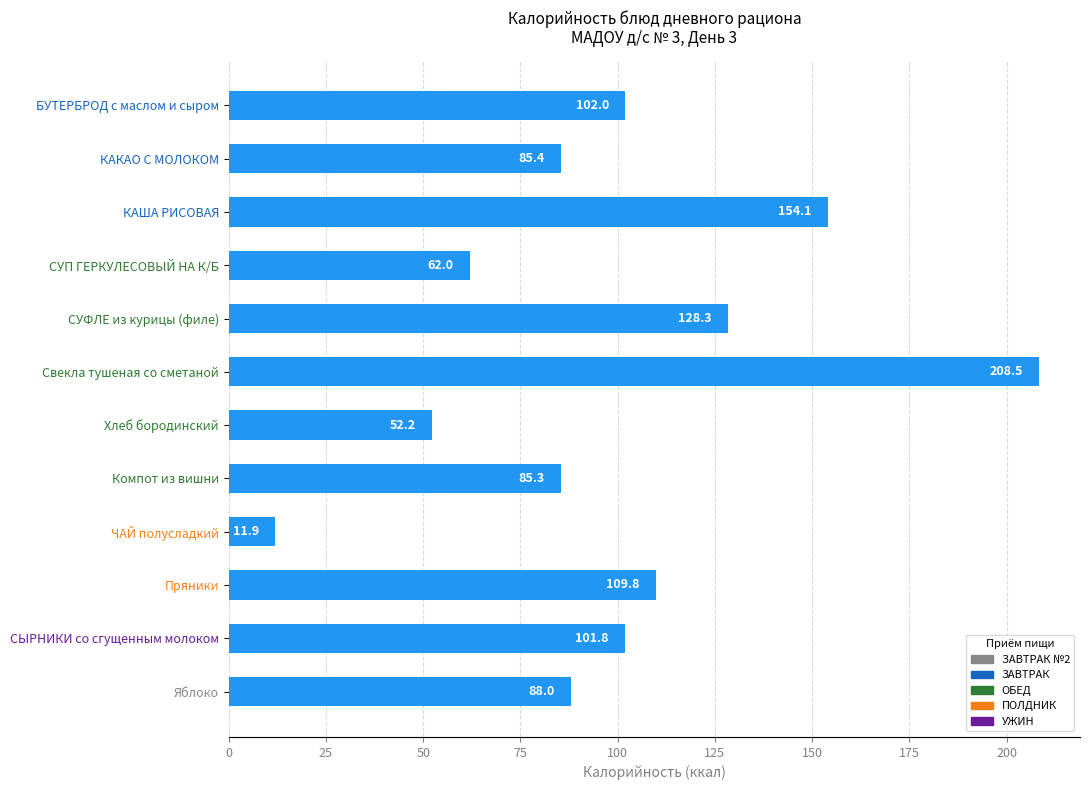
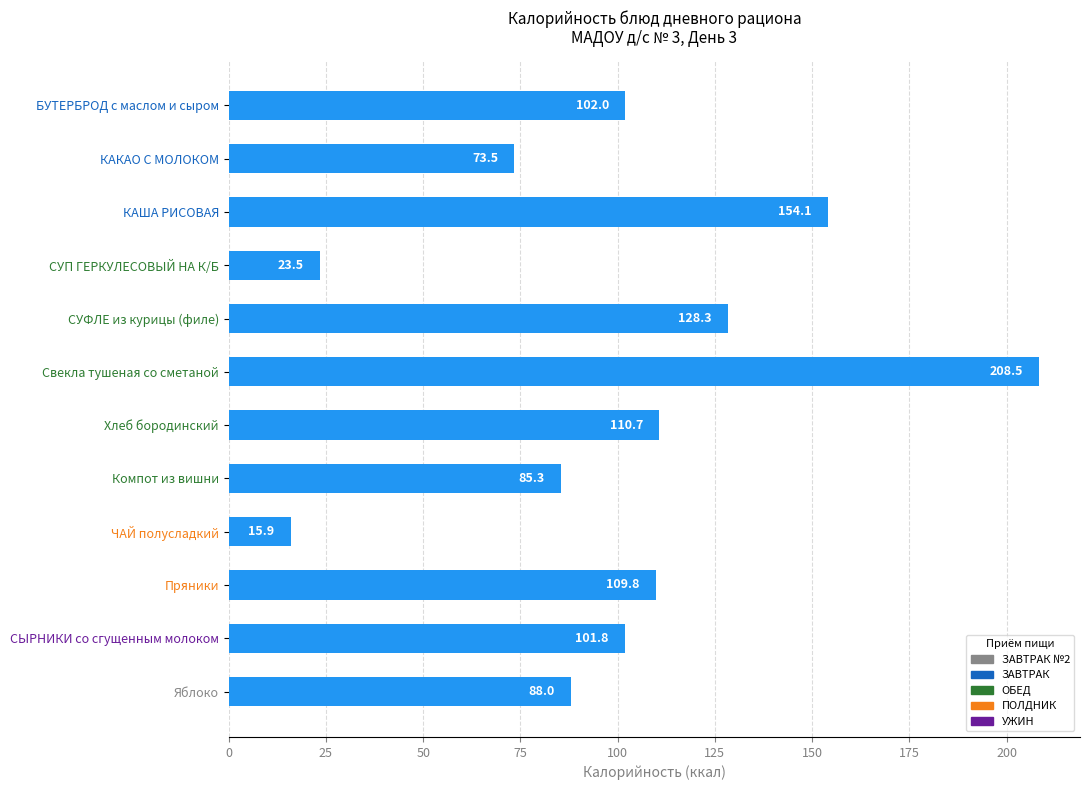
КАКАО С МОЛОКОМ: 85.4 -> 73.5
СУП ГЕРКУЛЕСОВЫЙ НА К/Б: 62.0 -> 23.5
Хлеб бородинский: 52.2 -> 110.7
ЧАЙ полусладкий: 11.9 -> 15.9
